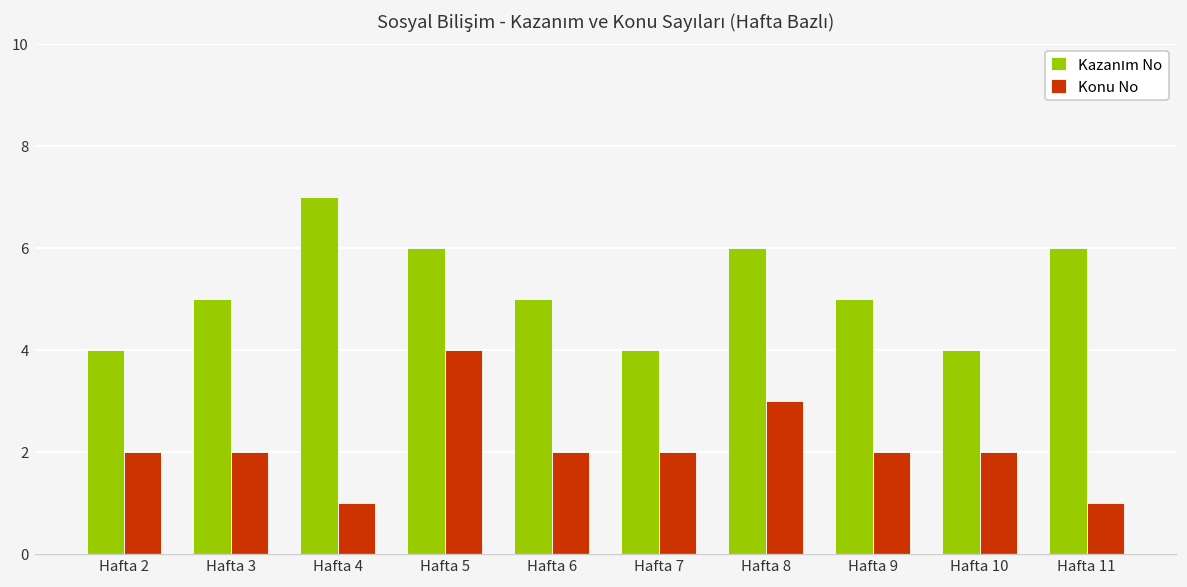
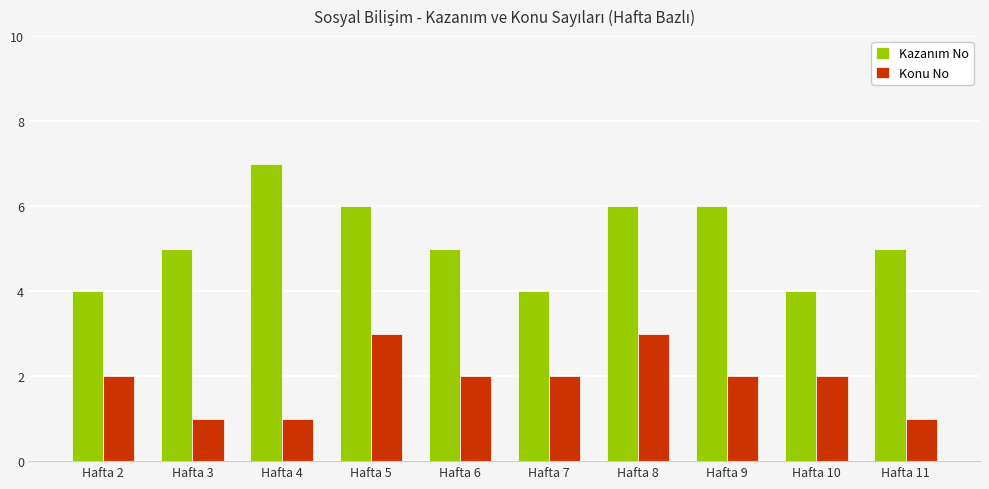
Konu No, Hafta 3: 2 -> 1
Konu No, Hafta 5: 4 -> 3
Kazanım No, Hafta 9: 5 -> 6
Kazanım No, Hafta 11: 6 -> 5
